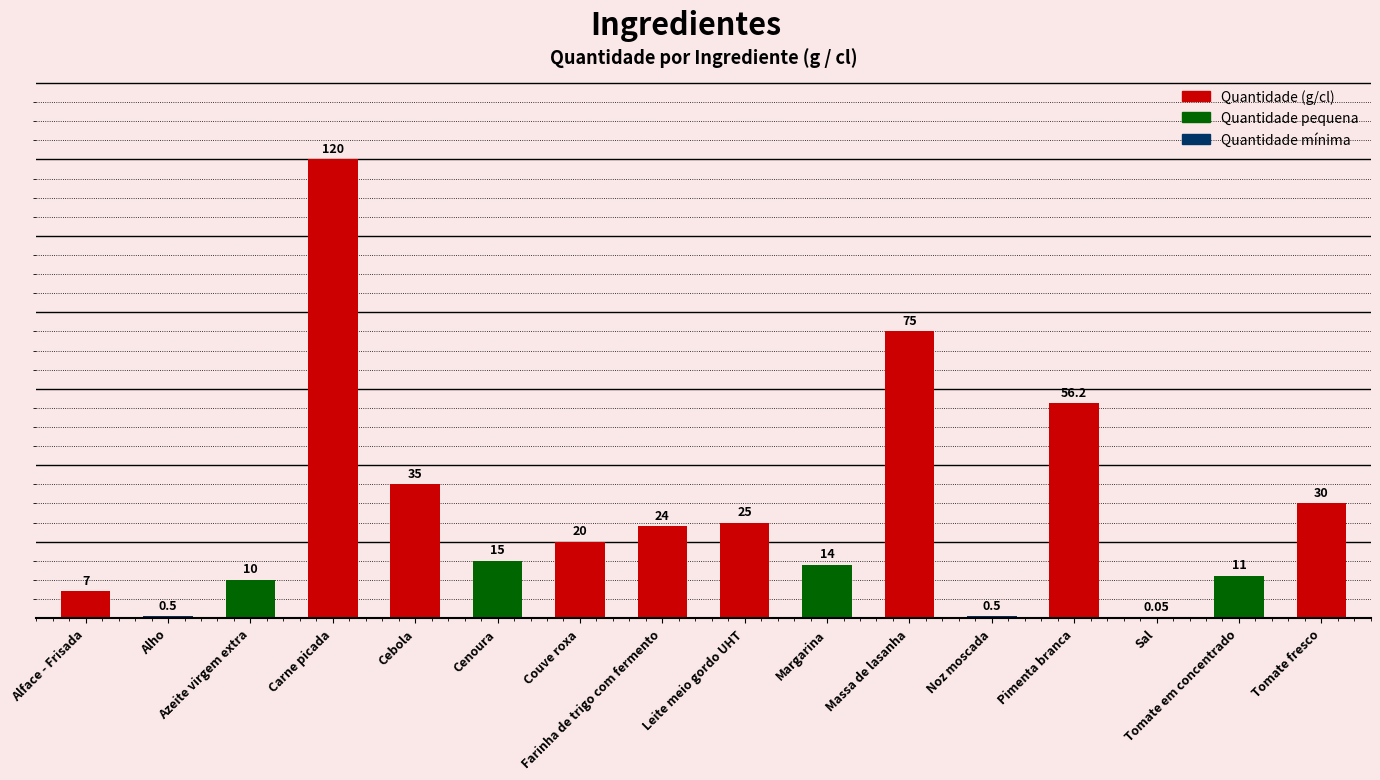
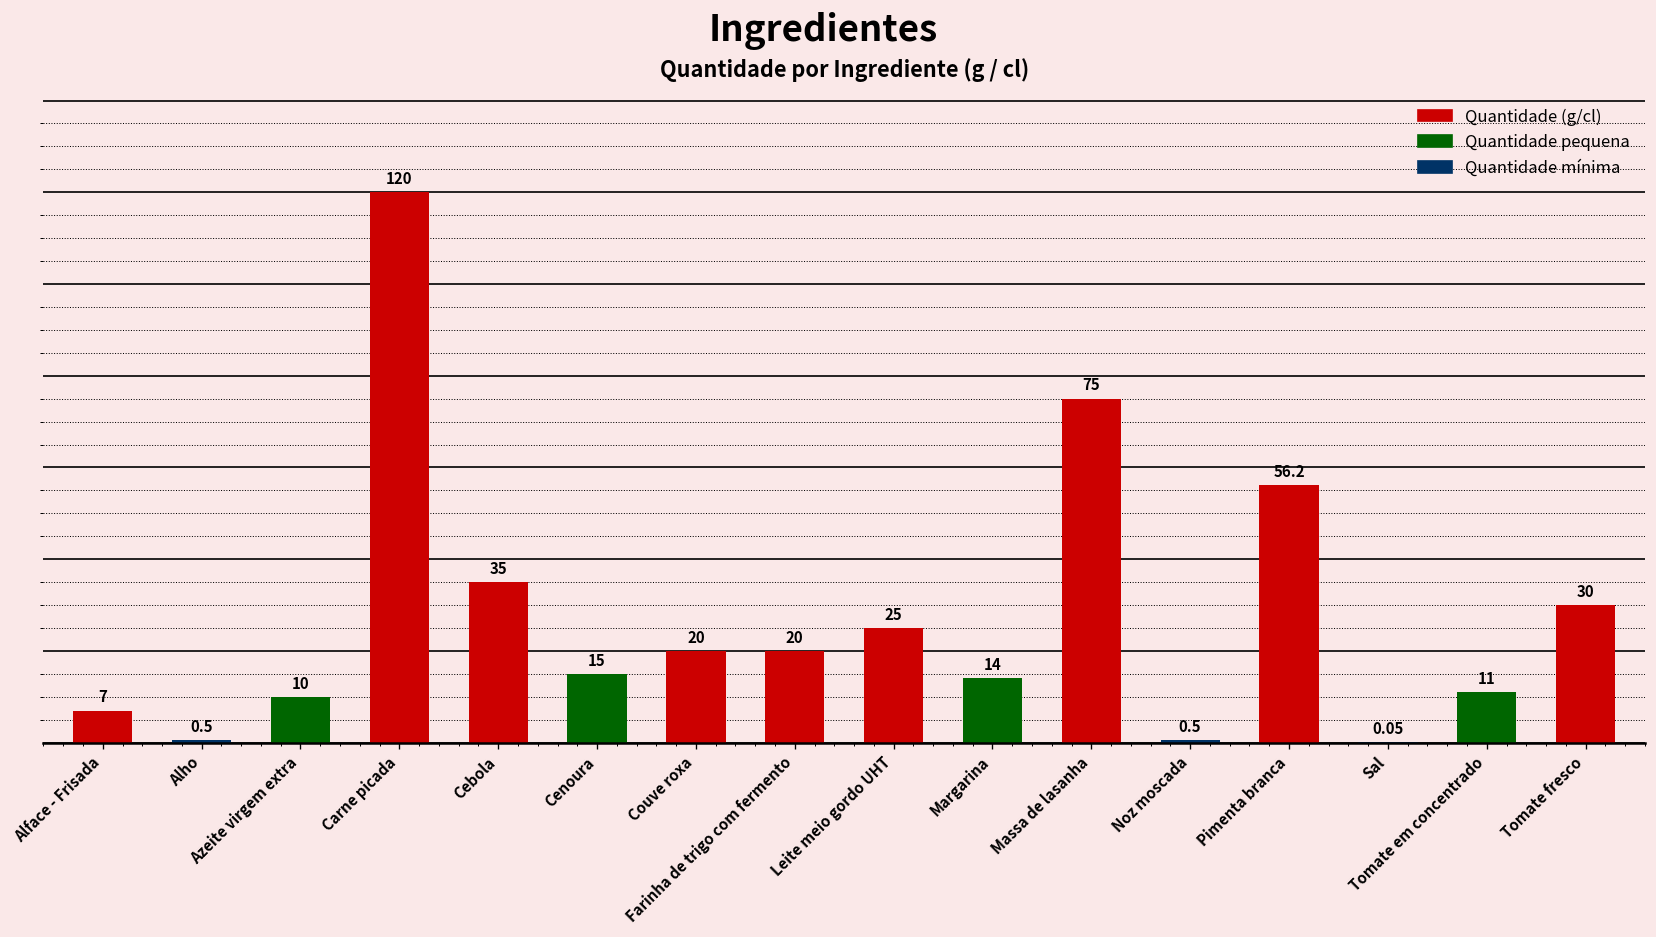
Farinha de trigo com fermento: 24 -> 20
